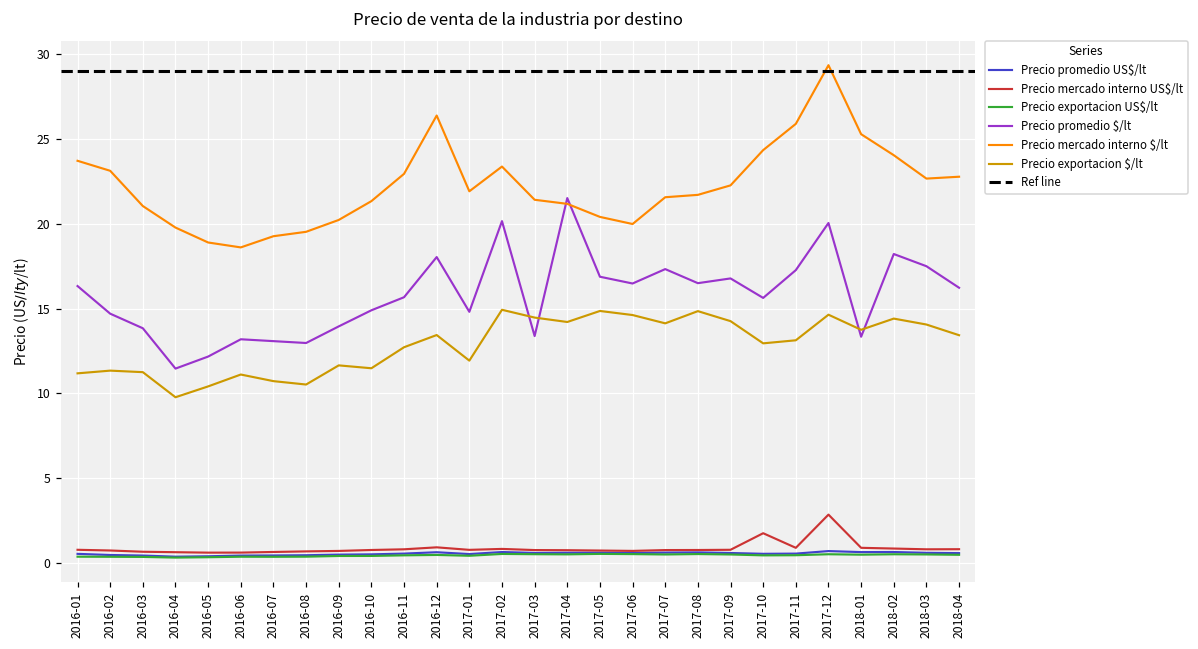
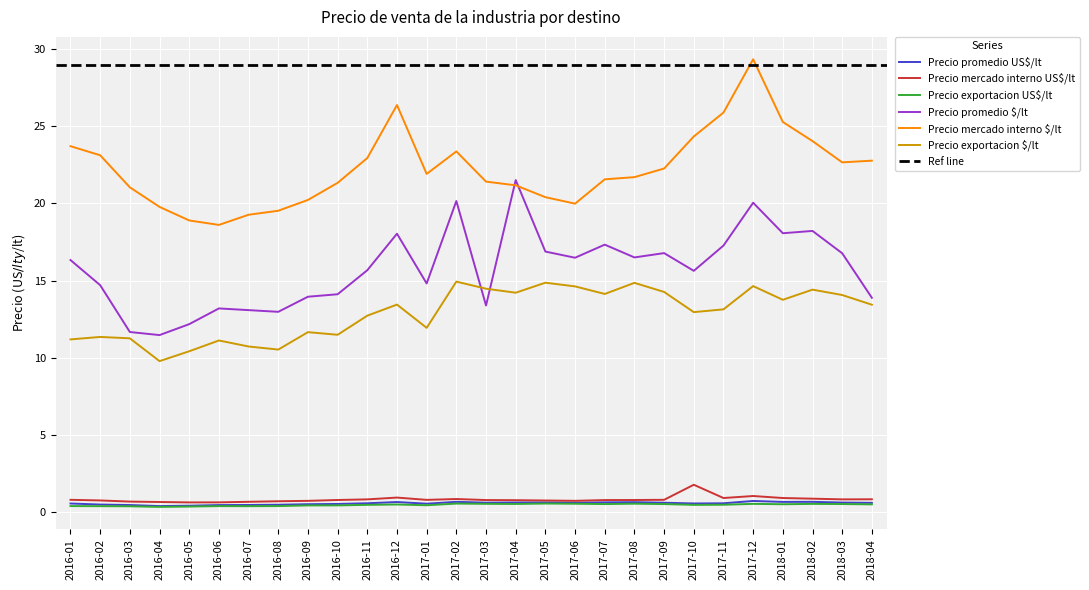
Precio promedio $/lt, 2016-03: 13.8 -> 11.7
Precio promedio $/lt, 2016-10: 14.9 -> 14.1
Precio mercado interno US$/lt, 2017-12: 2.8 -> 1.0
Precio promedio $/lt, 2018-01: 13.3 -> 18.1
Precio promedio $/lt, 2018-03: 17.5 -> 16.8
Precio promedio $/lt, 2018-04: 16.2 -> 13.9
